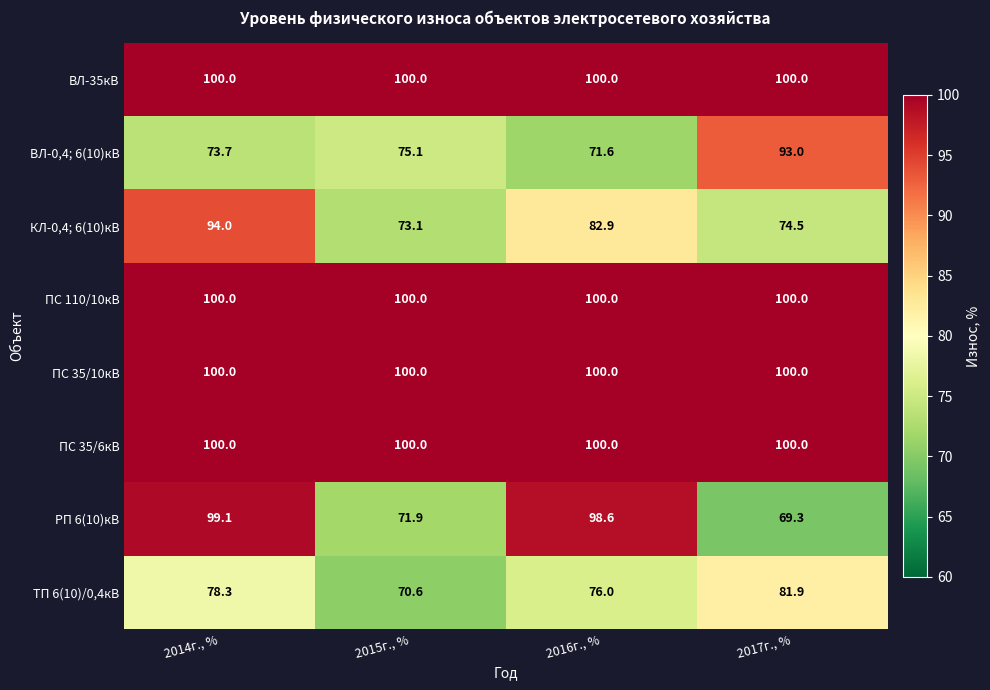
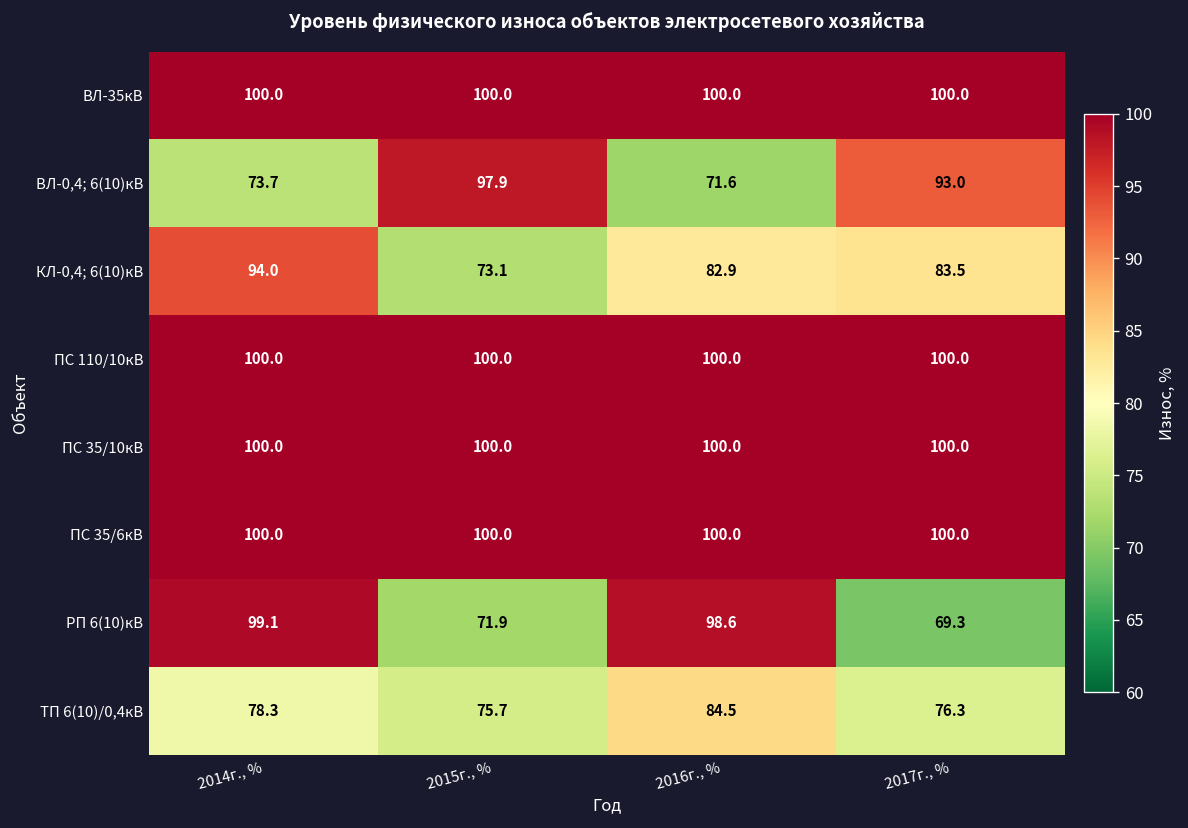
ВЛ-0,4; 6(10)кВ, 2015г., %: 75.1 -> 97.9
КЛ-0,4; 6(10)кВ, 2017г., %: 74.5 -> 83.5
ТП 6(10)/0,4кВ, 2015г., %: 70.6 -> 75.7
ТП 6(10)/0,4кВ, 2016г., %: 76.0 -> 84.5
ТП 6(10)/0,4кВ, 2017г., %: 81.9 -> 76.3
